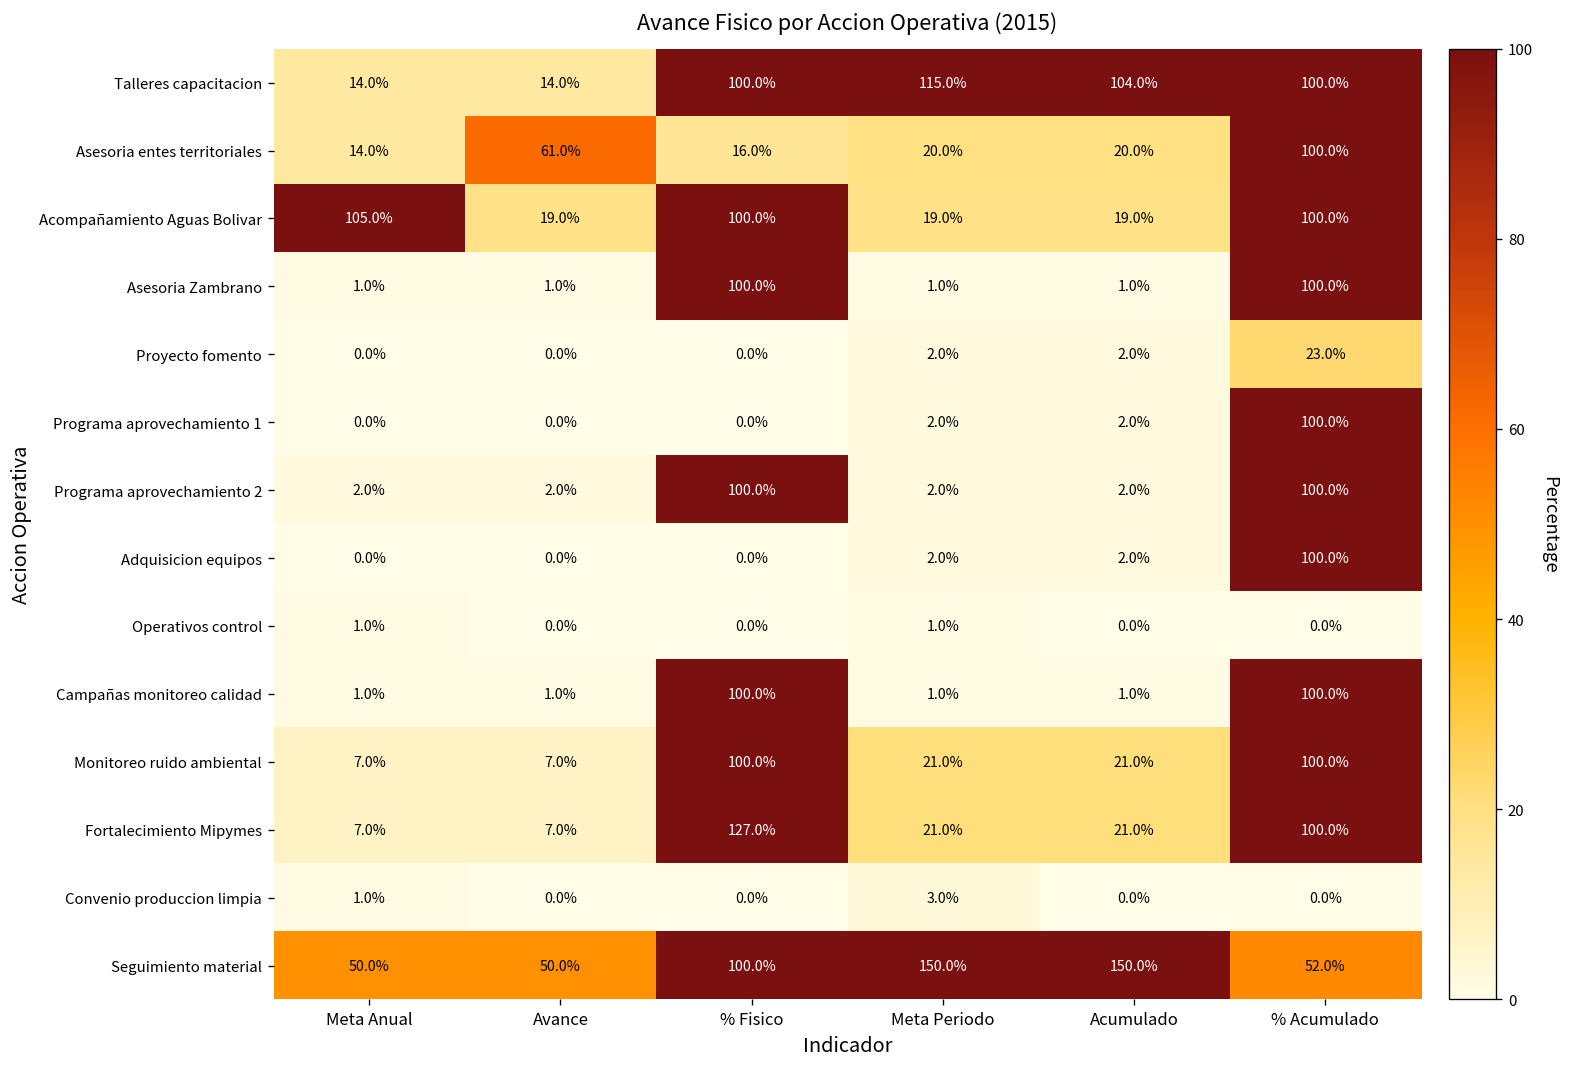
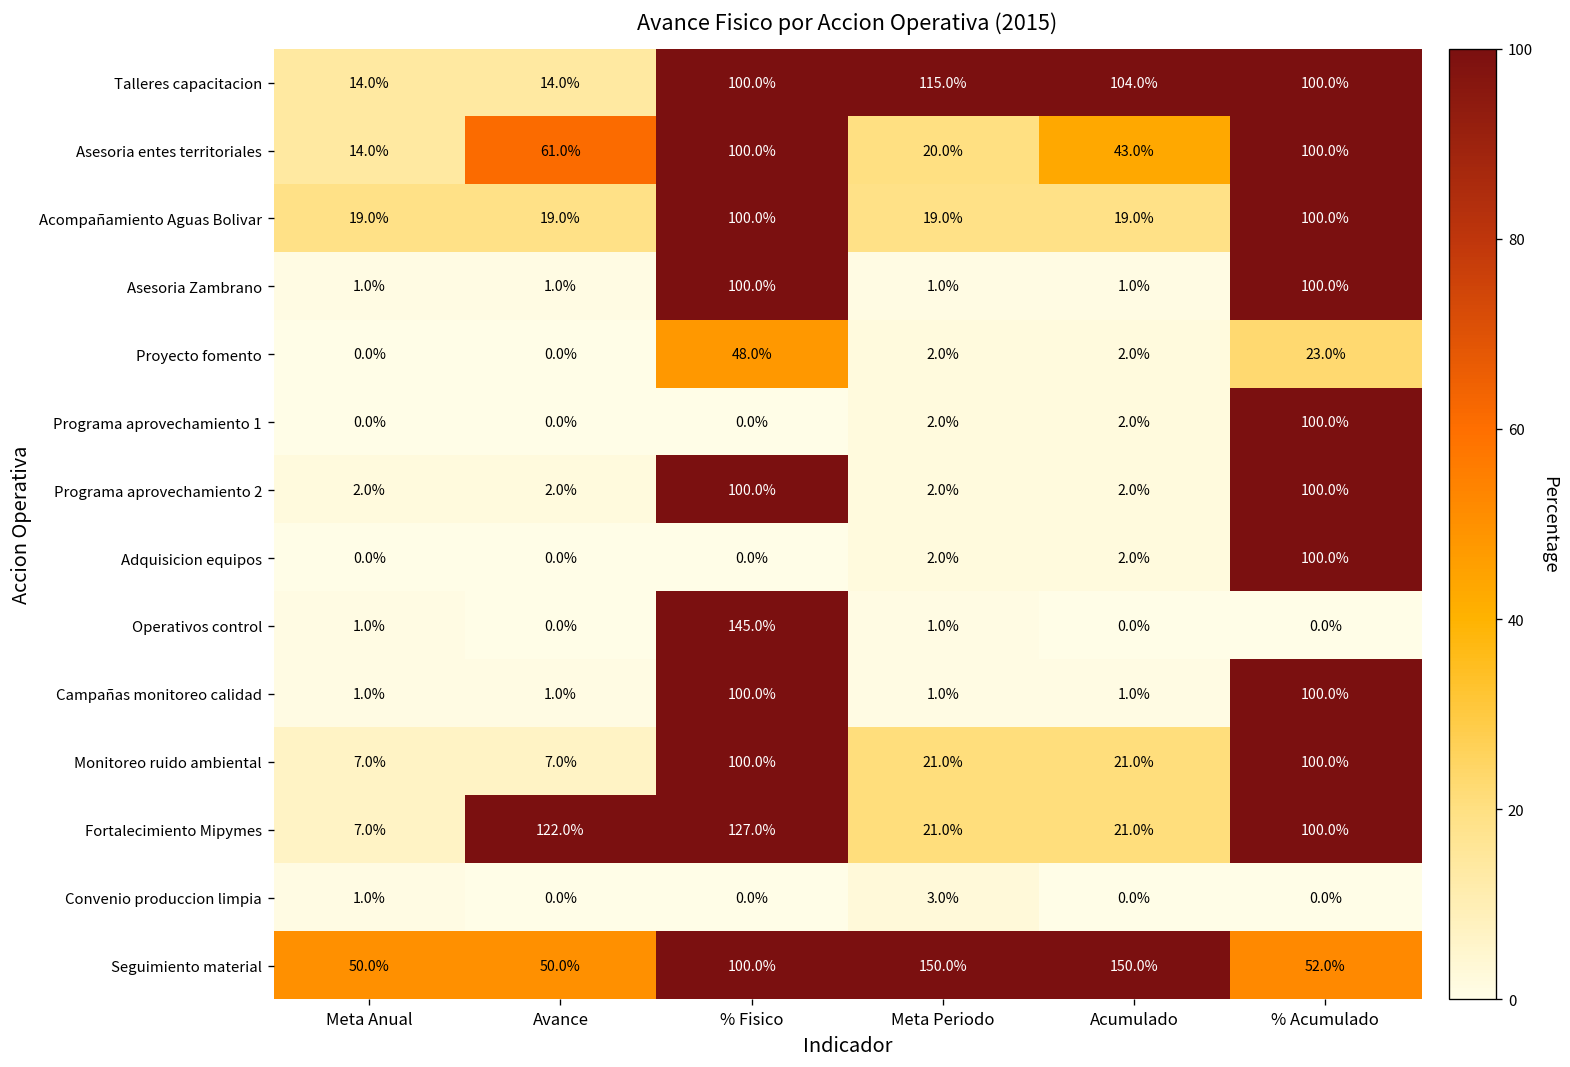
Asesoria entes territoriales, % Fisico: 16.0% -> 100.0%
Asesoria entes territoriales, Acumulado: 20.0% -> 43.0%
Acompañamiento Aguas Bolivar, Meta Anual: 105.0% -> 19.0%
Proyecto fomento, % Fisico: 0.0% -> 48.0%
Operativos control, % Fisico: 0.0% -> 145.0%
Fortalecimiento Mipymes, Avance: 7.0% -> 122.0%
